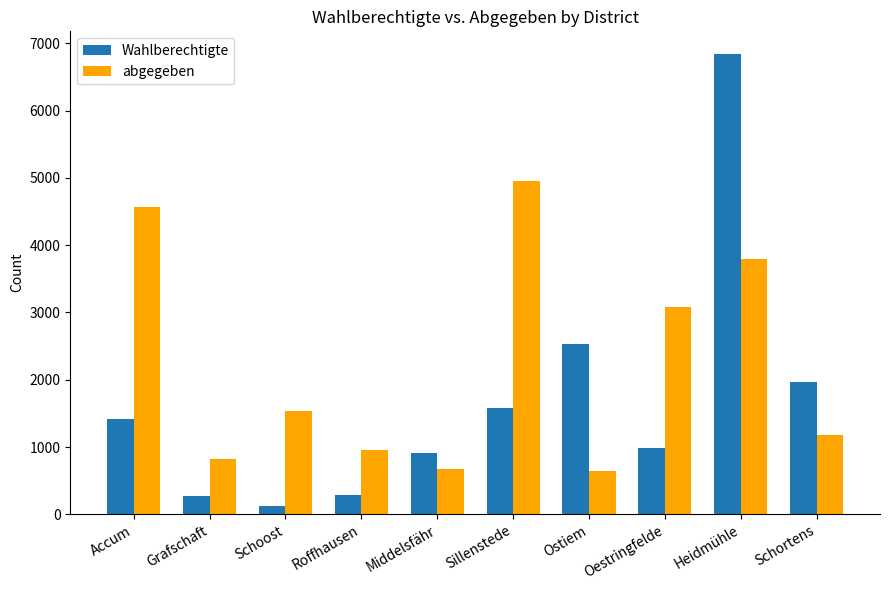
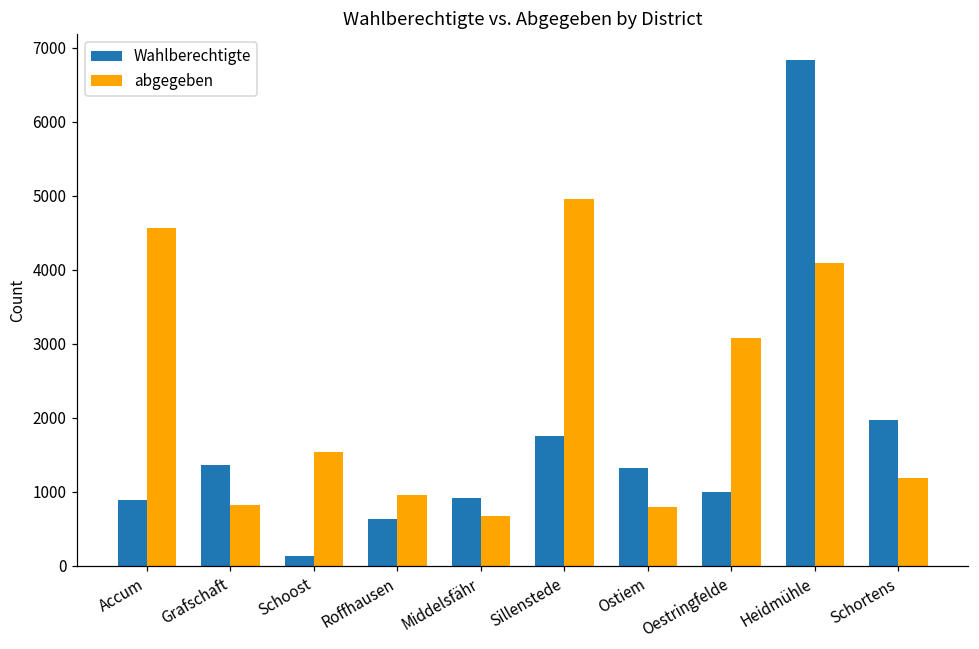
Wahlberechtigte, Accum: 1400 -> 900
Wahlberechtigte, Grafschaft: 300 -> 1400
Wahlberechtigte, Roffhausen: 300 -> 600
Wahlberechtigte, Sillenstede: 1600 -> 1800
Wahlberechtigte, Ostiem: 2500 -> 1300
abgegeben, Ostiem: 600 -> 800
abgegeben, Heidmühle: 3800 -> 4100
